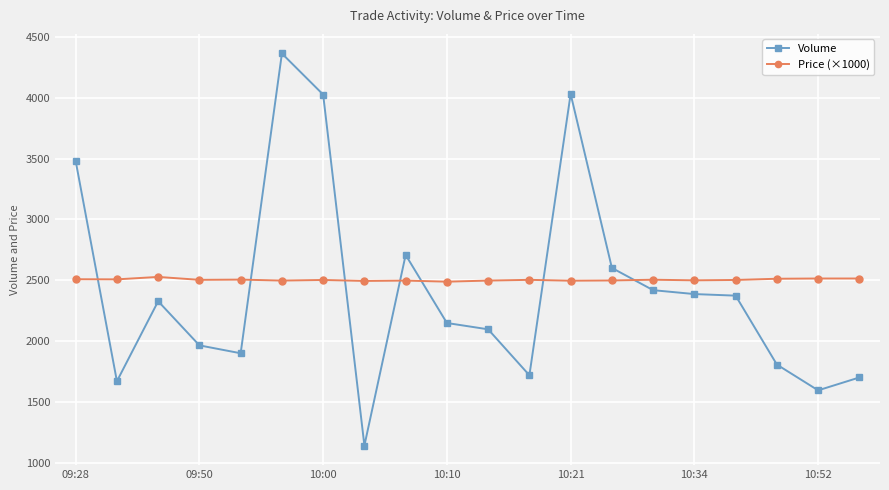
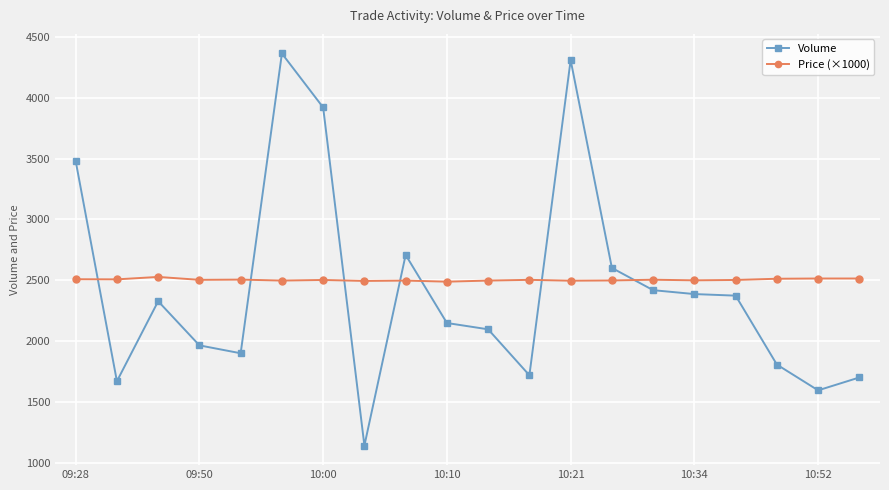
Volume, 10:00: 4030 -> 3920
Volume, 10:21: 4030 -> 4310
